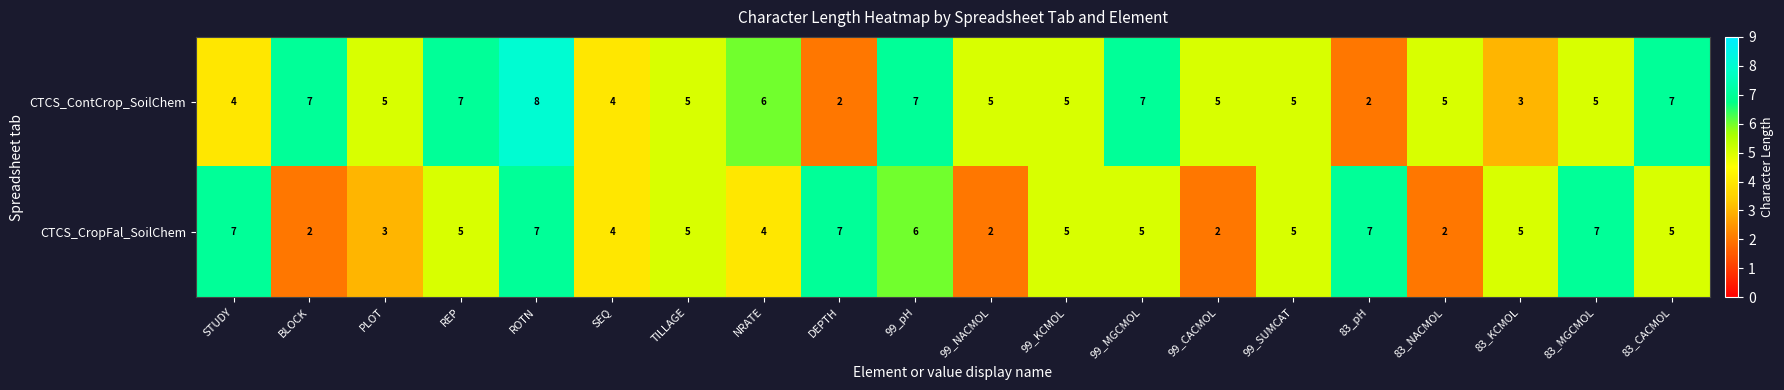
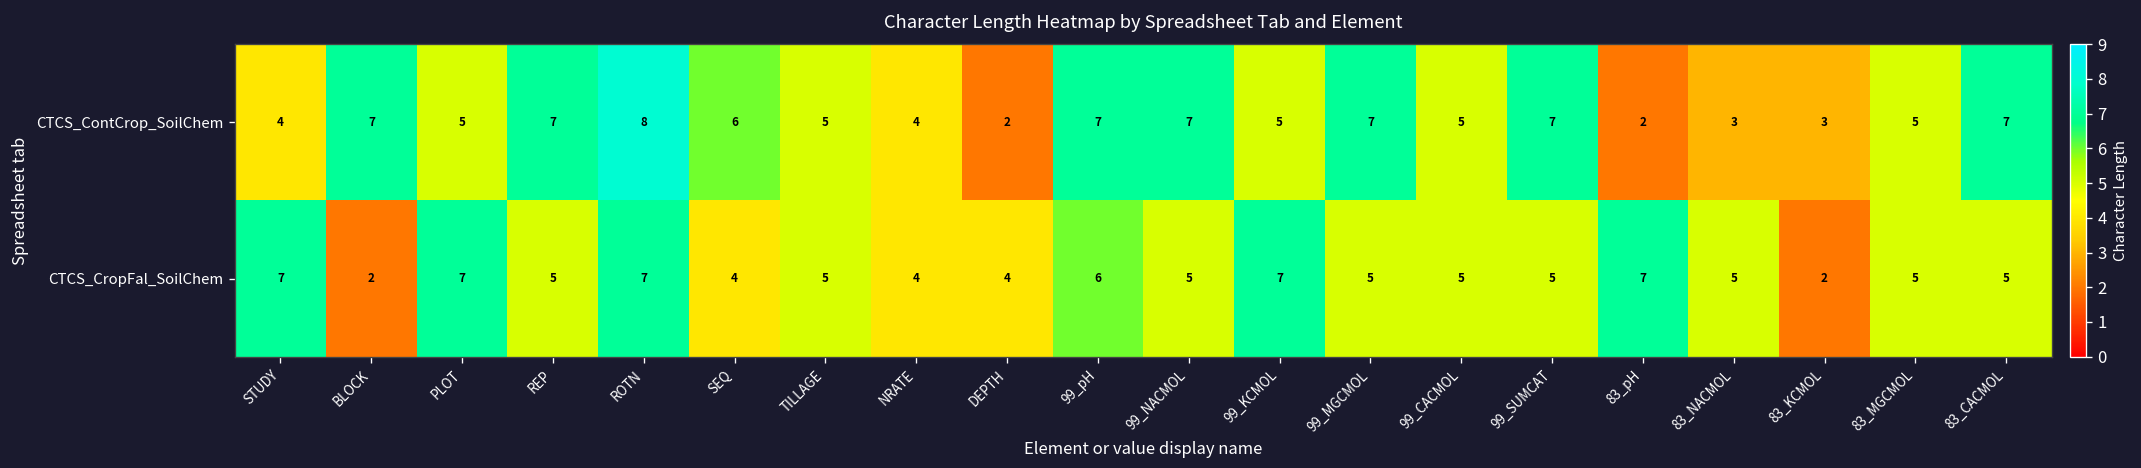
CTCS_ContCrop_SoilChem, SEQ: 4 -> 6
CTCS_ContCrop_SoilChem, NRATE: 6 -> 4
CTCS_ContCrop_SoilChem, 99_NACMOL: 5 -> 7
CTCS_ContCrop_SoilChem, 99_SUMCAT: 5 -> 7
CTCS_ContCrop_SoilChem, 83_NACMOL: 5 -> 3
CTCS_CropFal_SoilChem, PLOT: 3 -> 7
CTCS_CropFal_SoilChem, DEPTH: 7 -> 4
CTCS_CropFal_SoilChem, 99_NACMOL: 2 -> 5
CTCS_CropFal_SoilChem, 99_KCMOL: 5 -> 7
CTCS_CropFal_SoilChem, 99_CACMOL: 2 -> 5
CTCS_CropFal_SoilChem, 83_NACMOL: 2 -> 5
CTCS_CropFal_SoilChem, 83_KCMOL: 5 -> 2
CTCS_CropFal_SoilChem, 83_MGCMOL: 7 -> 5
